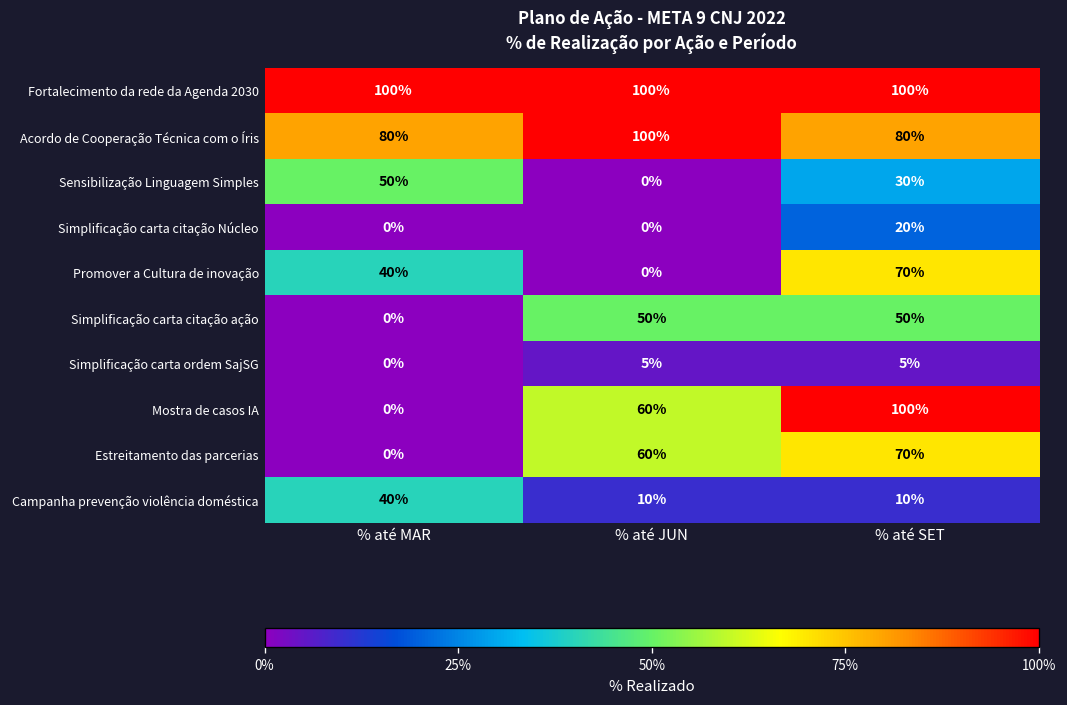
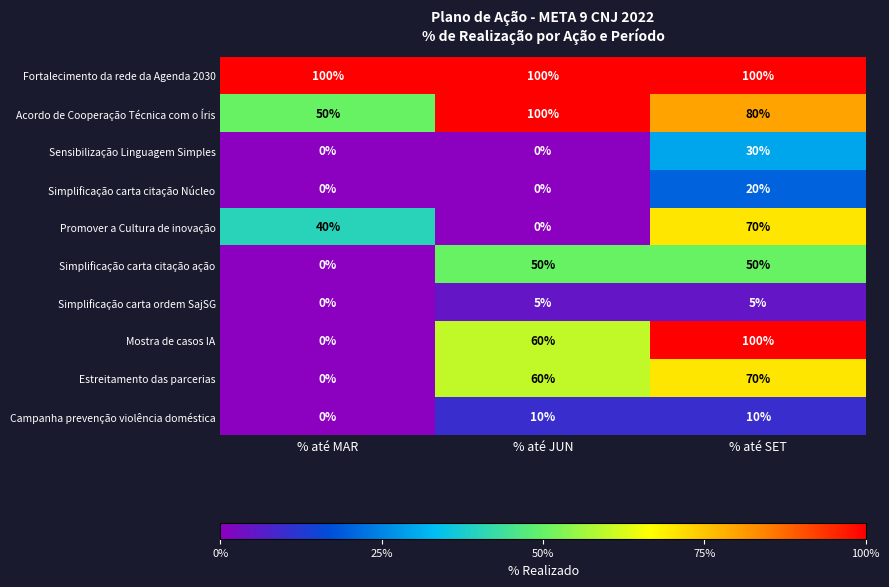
Acordo de Cooperação Técnica com o Íris, % até MAR: 80% -> 50%
Sensibilização Linguagem Simples, % até MAR: 50% -> 0%
Campanha prevenção violência doméstica, % até MAR: 40% -> 0%
